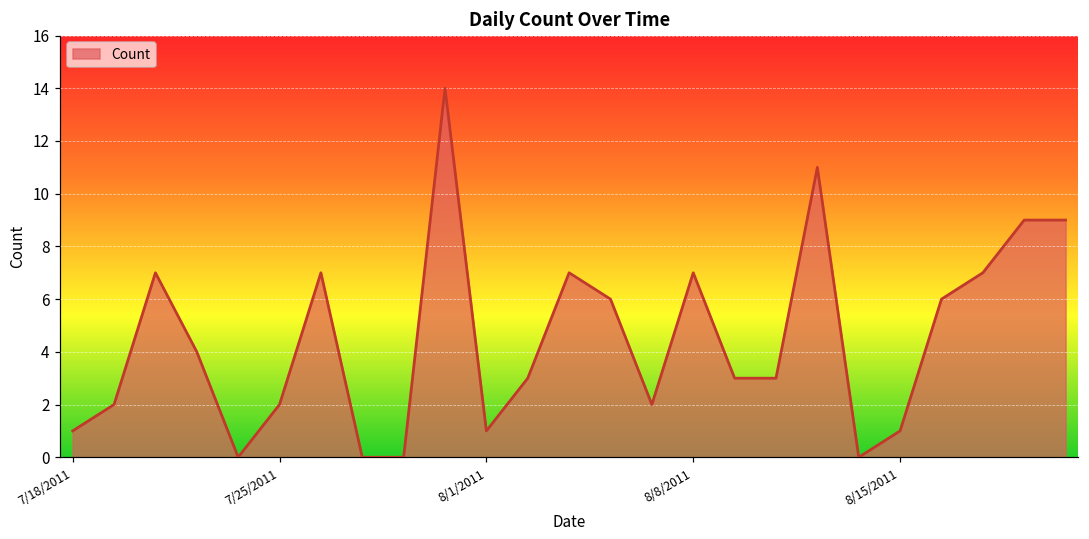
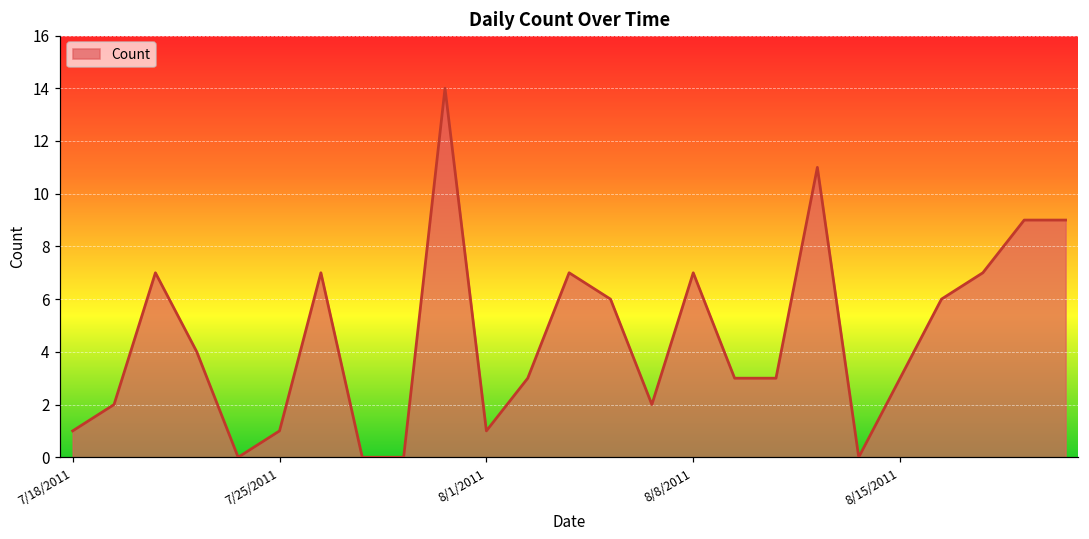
7/25/2011: 2 -> 1
8/15/2011: 1 -> 3
